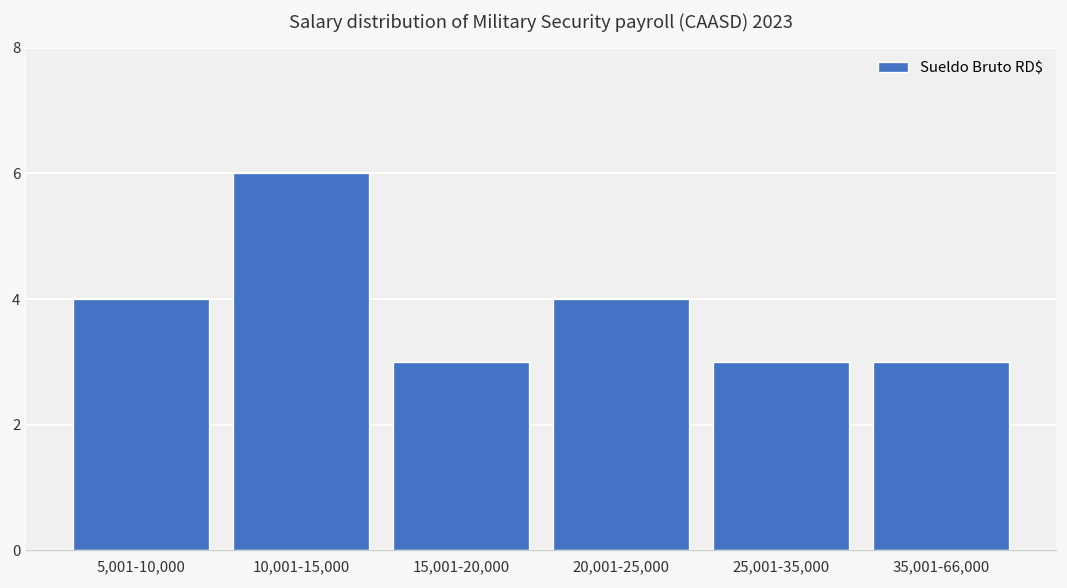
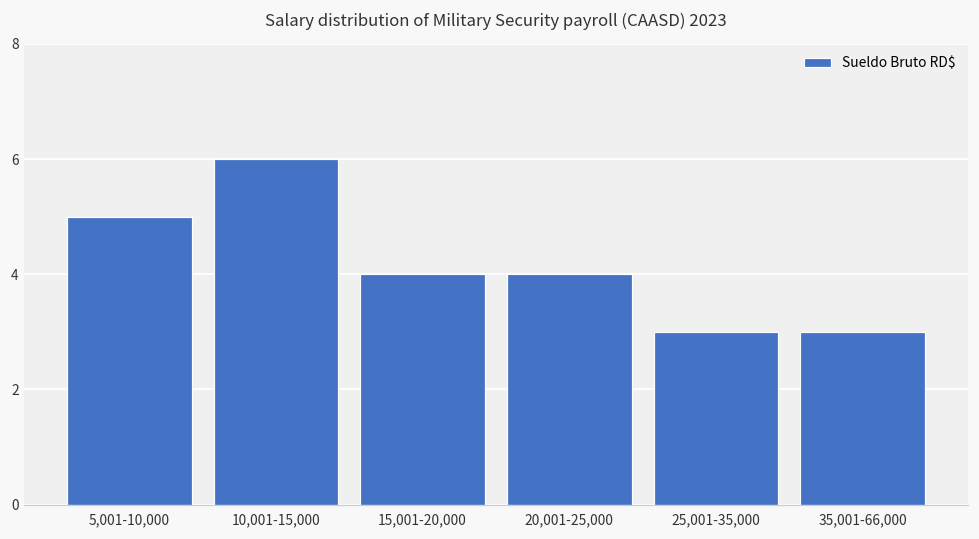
5,001-10,000: 4 -> 5
15,001-20,000: 3 -> 4
